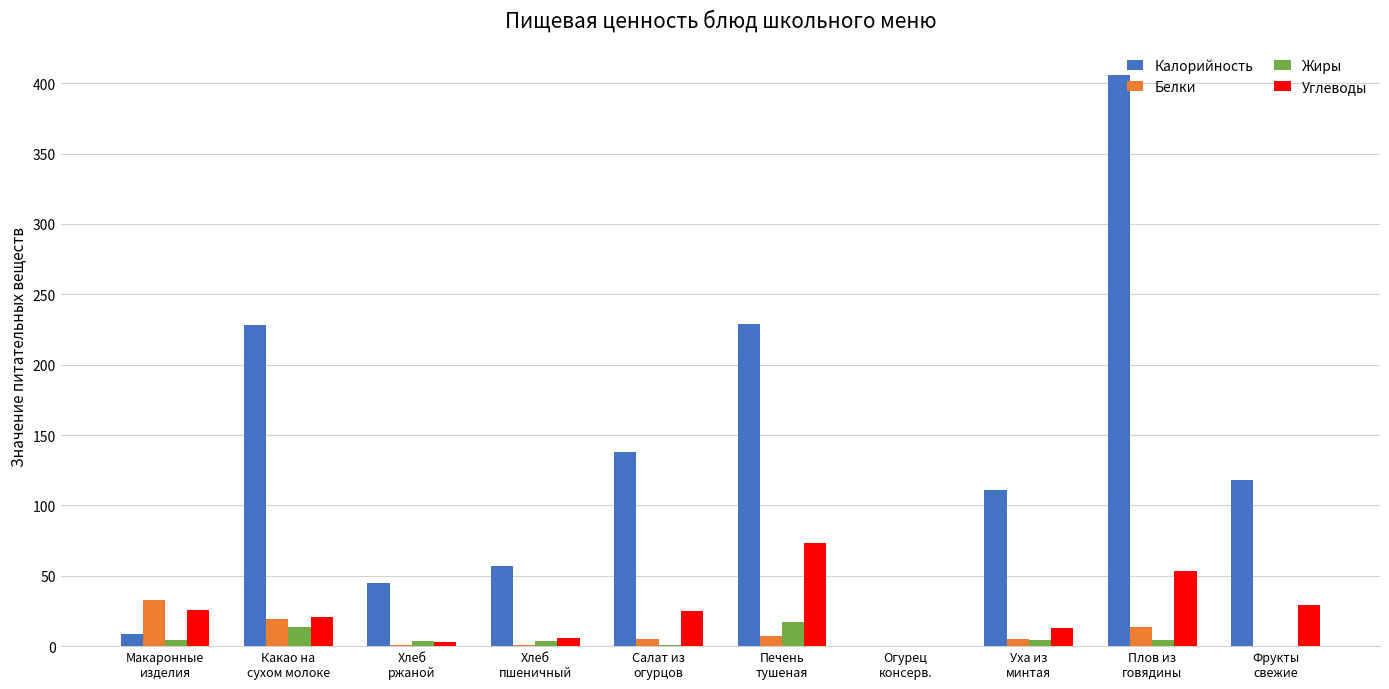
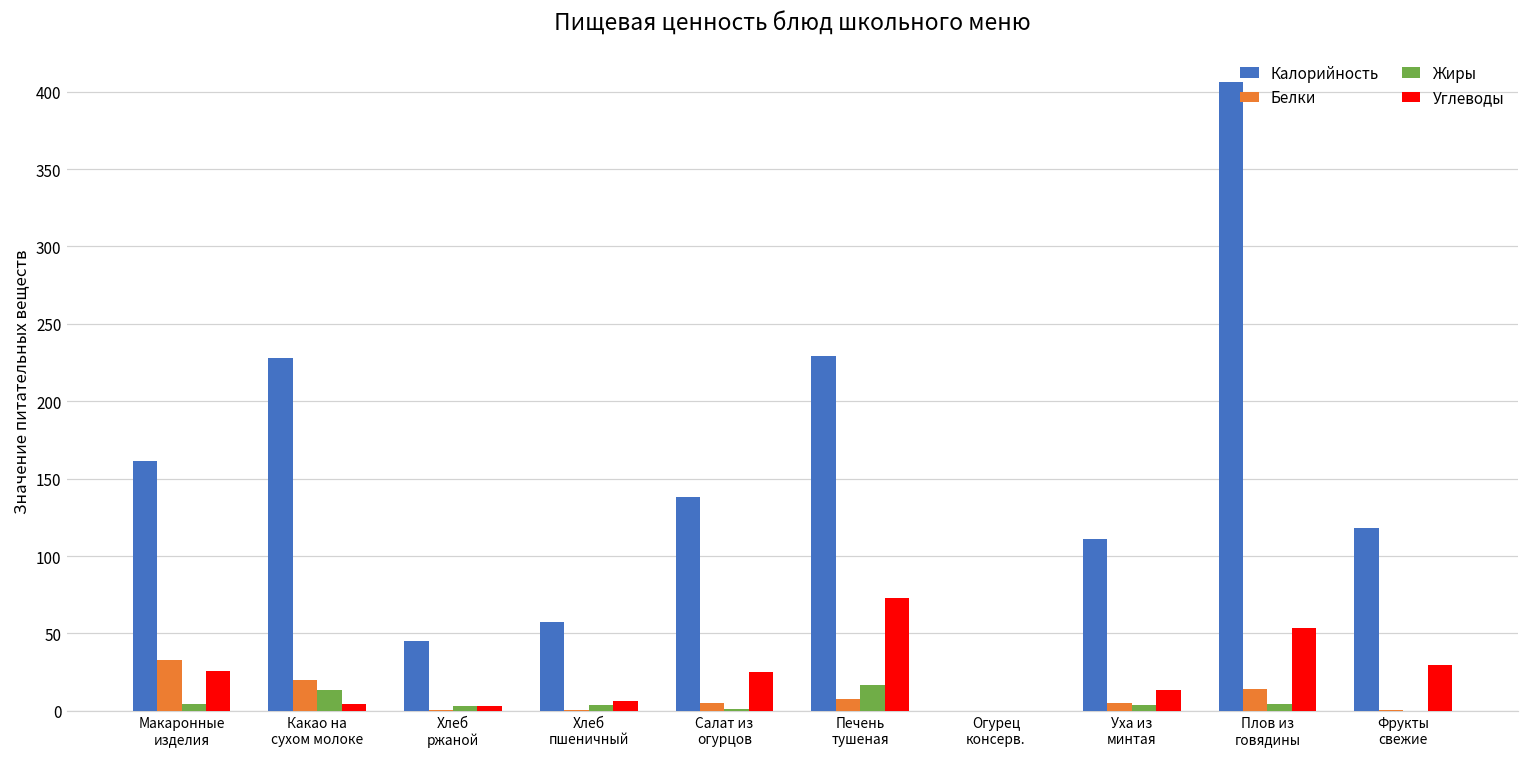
Калорийность, Макаронные изделия: 9 -> 161
Углеводы, Какао на сухом молоке: 21 -> 4
